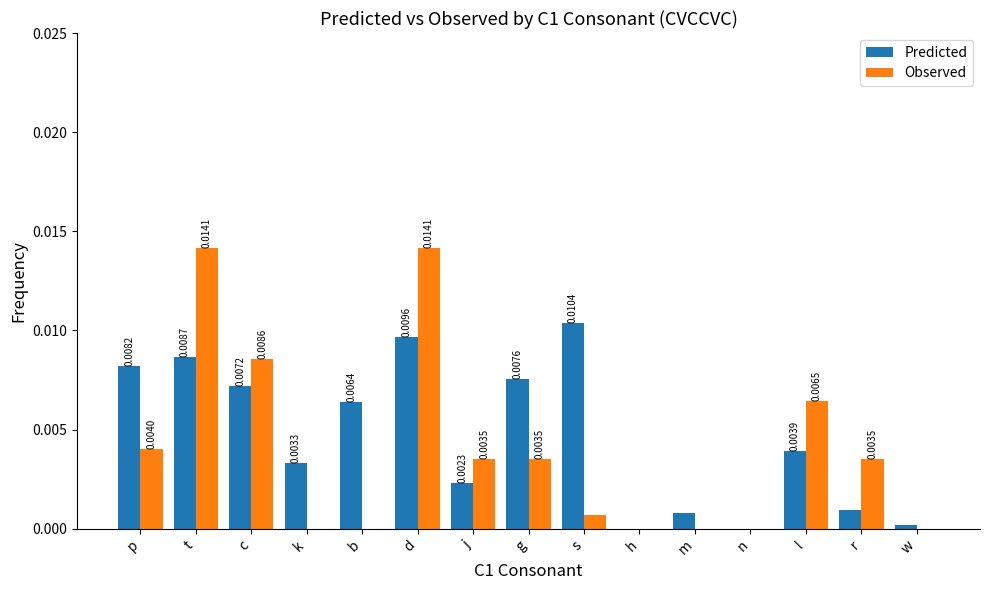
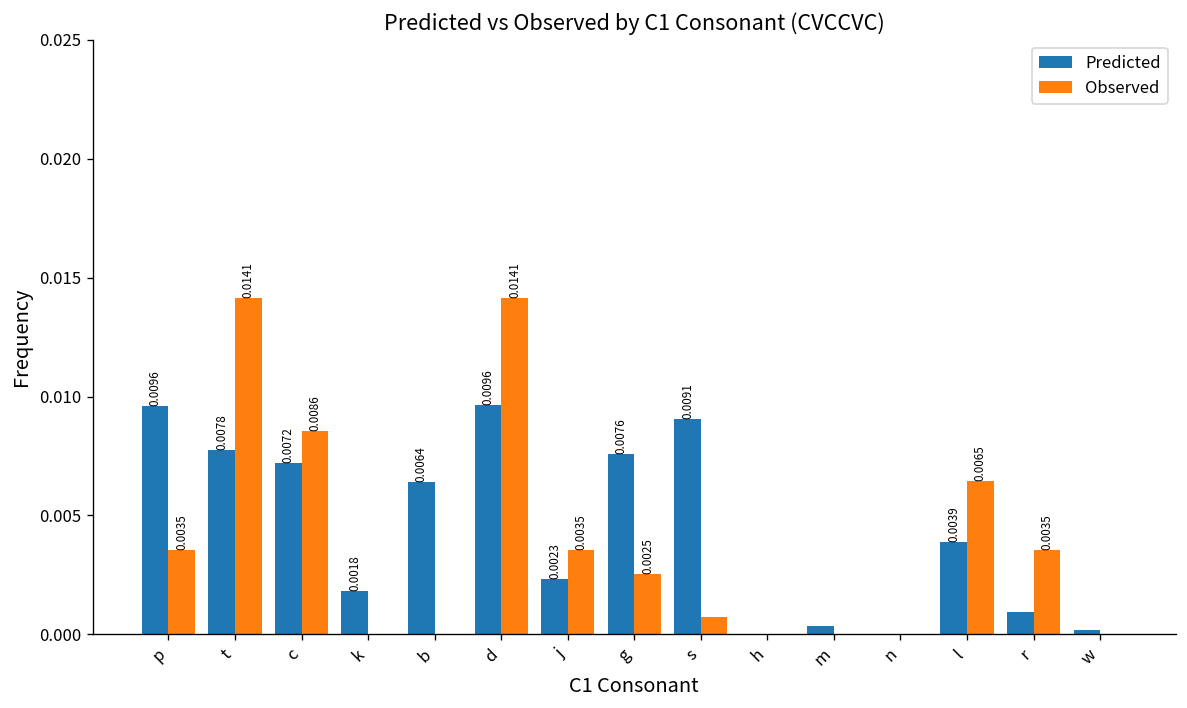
Predicted, p: 0.0082 -> 0.0096
Observed, p: 0.0040 -> 0.0035
Predicted, t: 0.0087 -> 0.0078
Predicted, k: 0.0033 -> 0.0018
Observed, g: 0.0035 -> 0.0025
Predicted, s: 0.0104 -> 0.0091
Predicted, m: 0.0008 -> 0.0004
